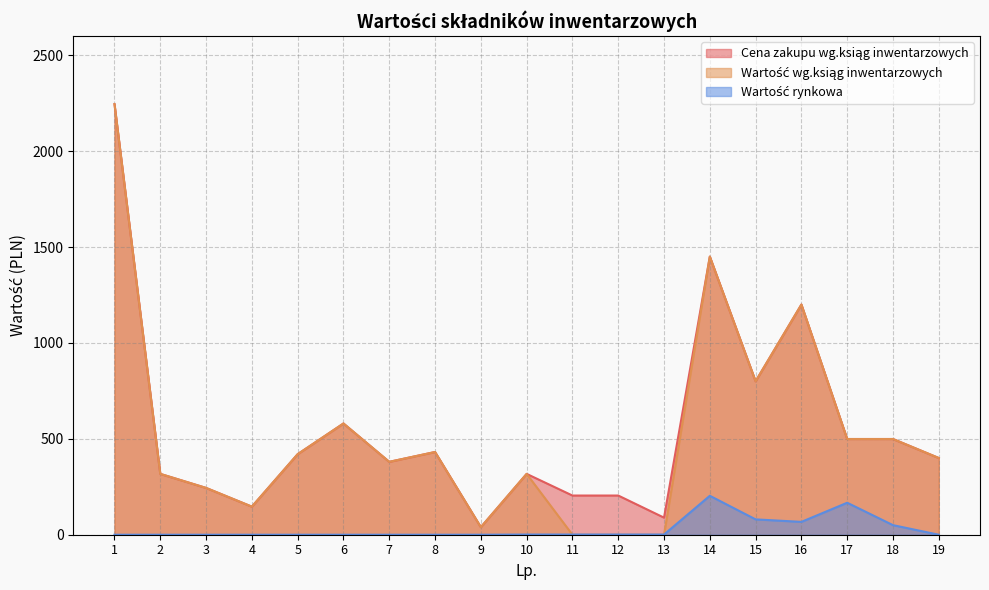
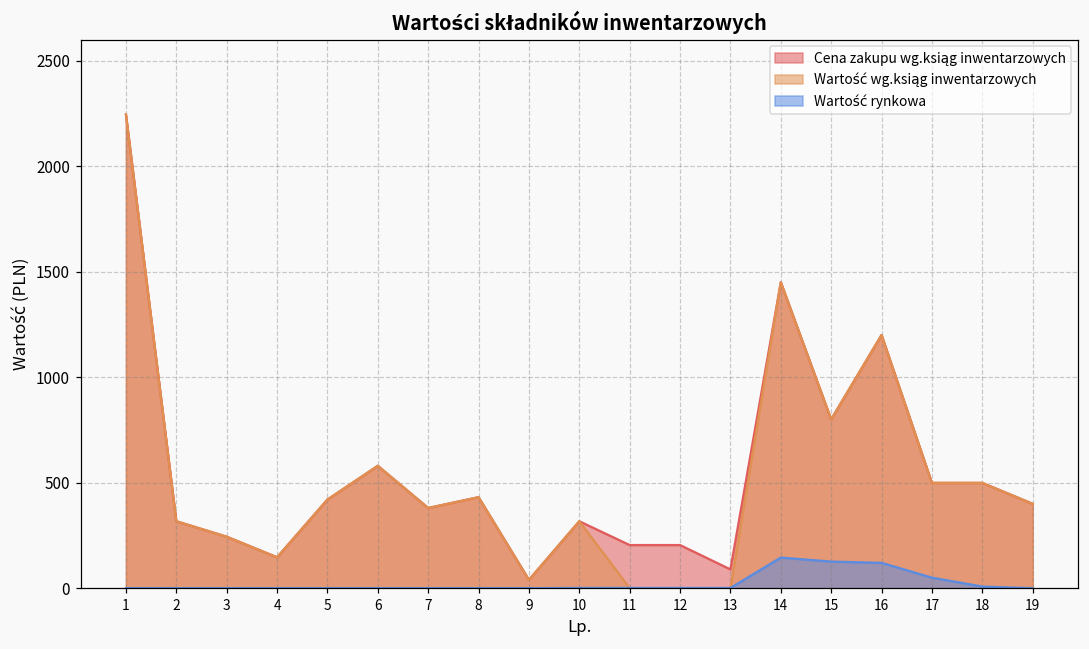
Wartość rynkowa, 14: 200 -> 150
Wartość rynkowa, 15: 80 -> 130
Wartość rynkowa, 16: 70 -> 120
Wartość rynkowa, 17: 170 -> 50
Wartość rynkowa, 18: 50 -> 10
